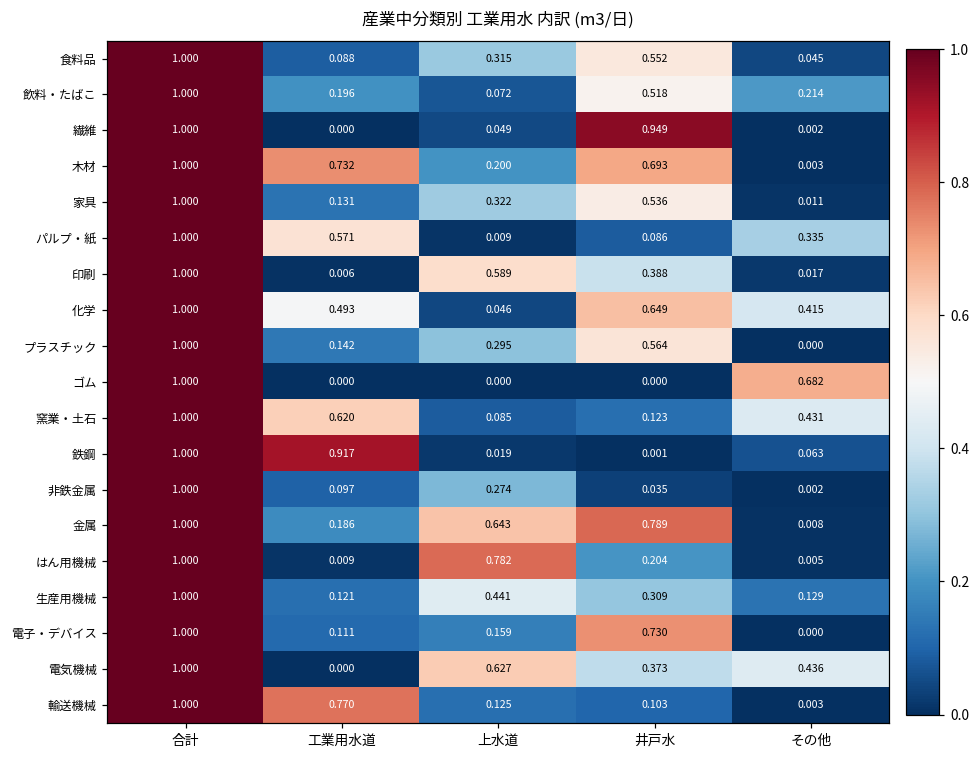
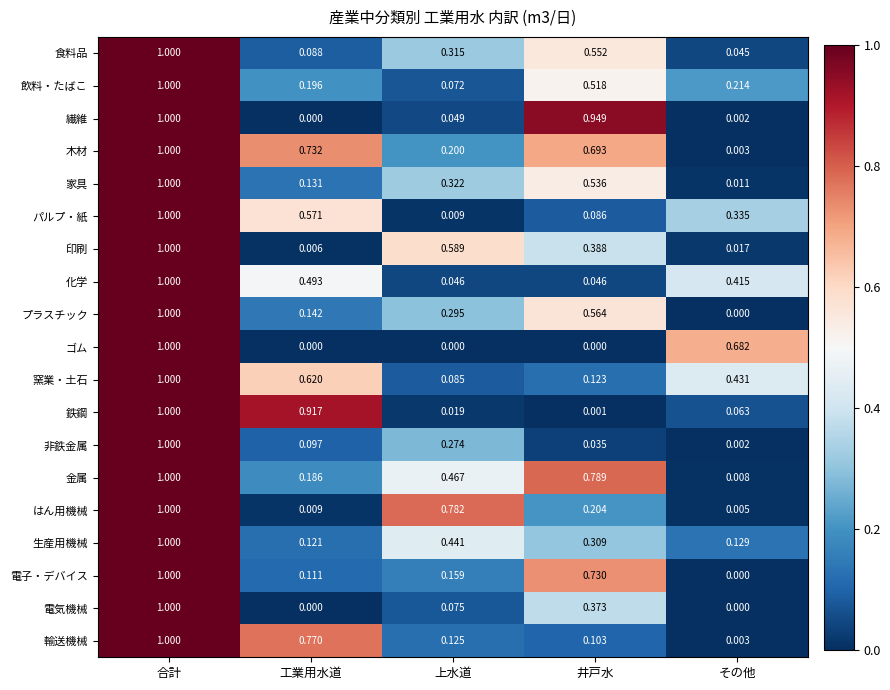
化学, 井戸水: 0.649 -> 0.046
金属, 上水道: 0.643 -> 0.467
電気機械, 上水道: 0.627 -> 0.075
電気機械, その他: 0.436 -> 0.000
